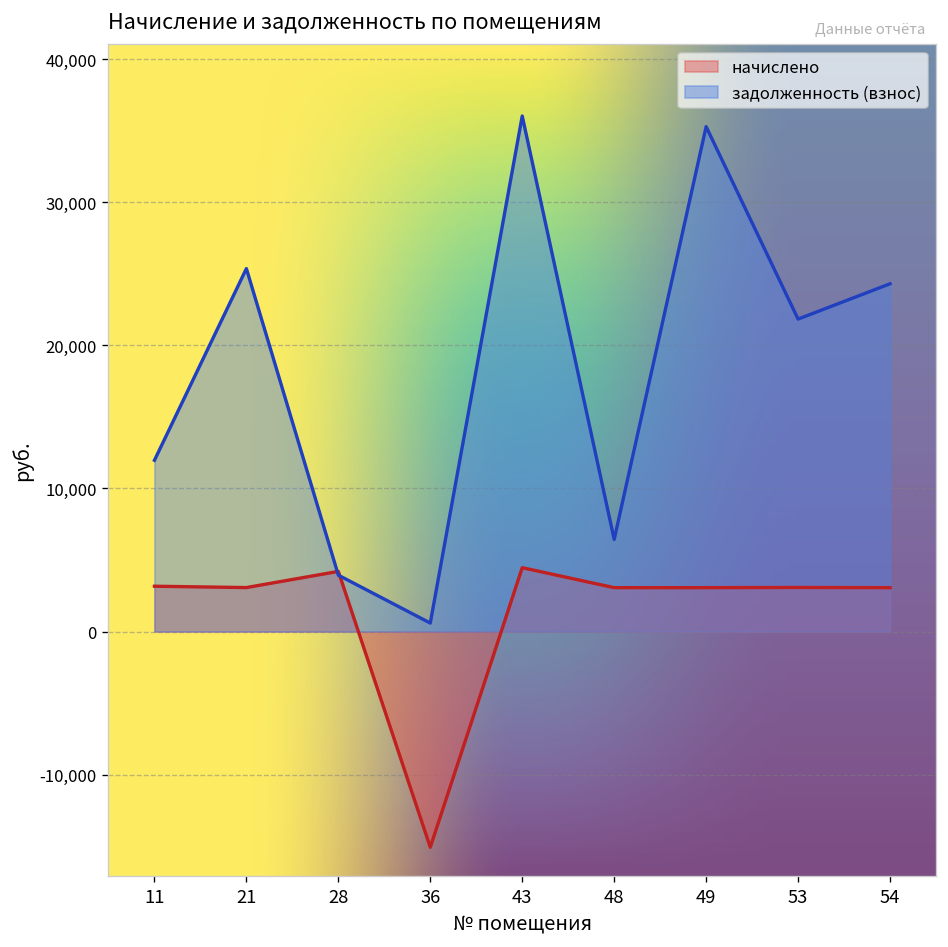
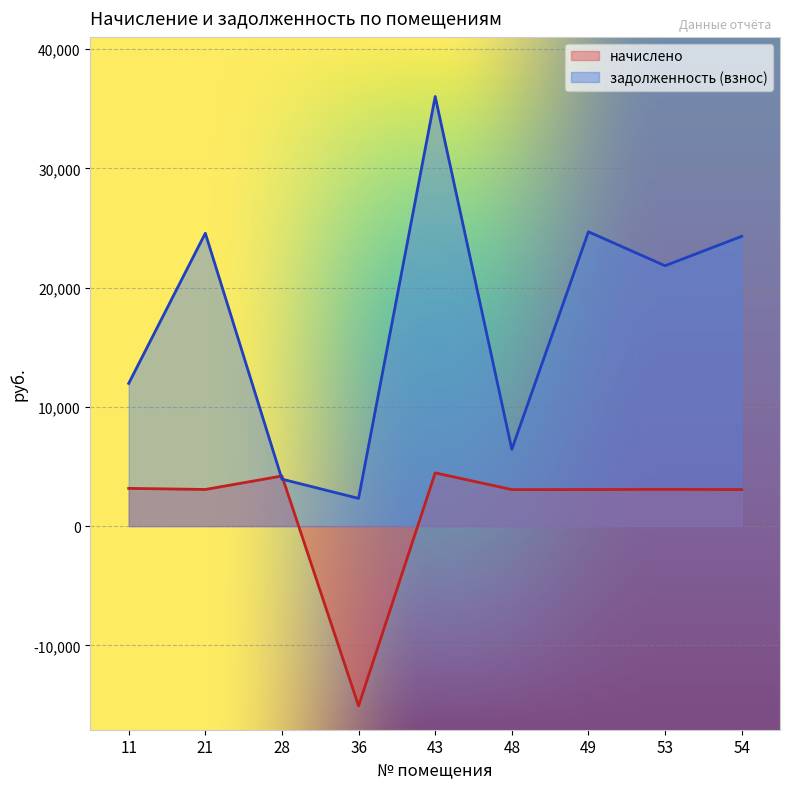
задолженность (взнос), 21: 25,400 -> 24,600
задолженность (взнос), 36: 600 -> 2,300
задолженность (взнос), 49: 35,300 -> 24,700
